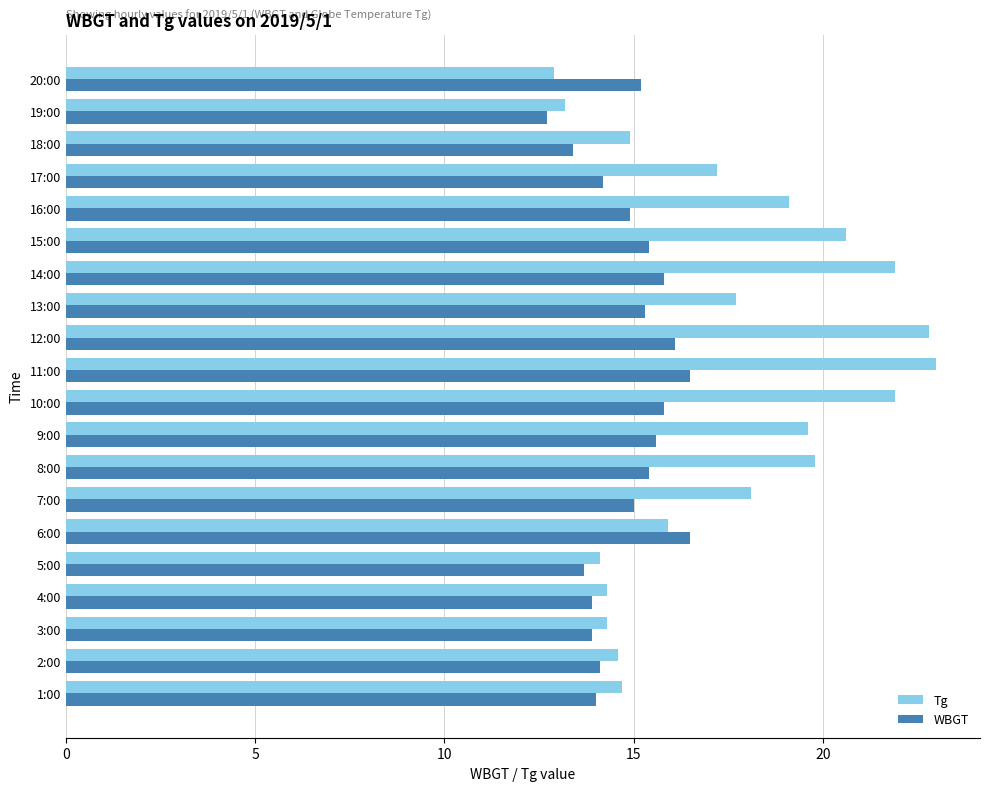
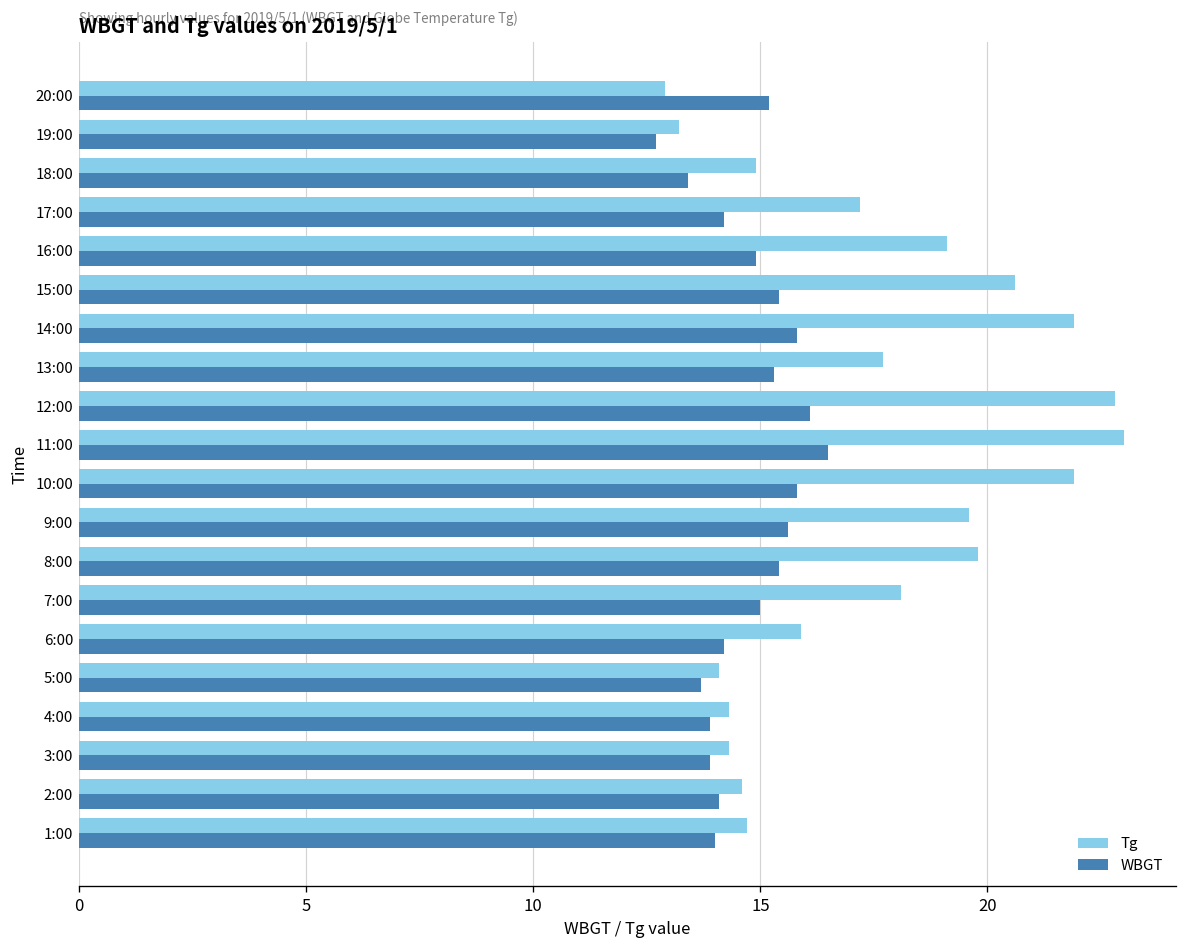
WBGT, 6:00: 16.5 -> 14.2
